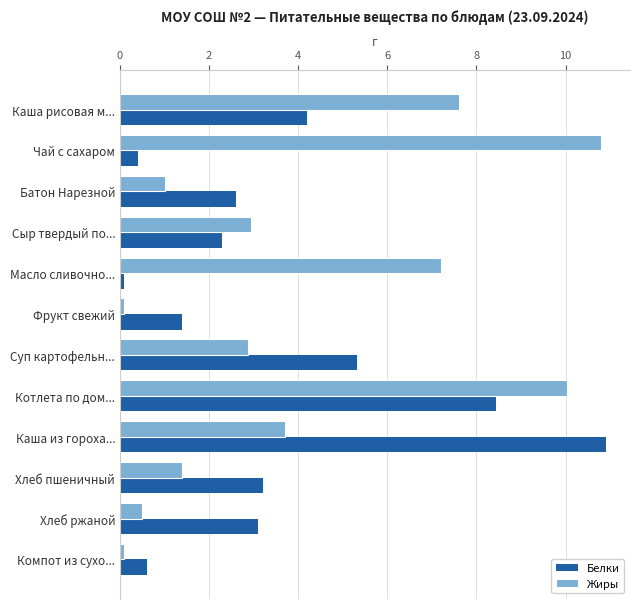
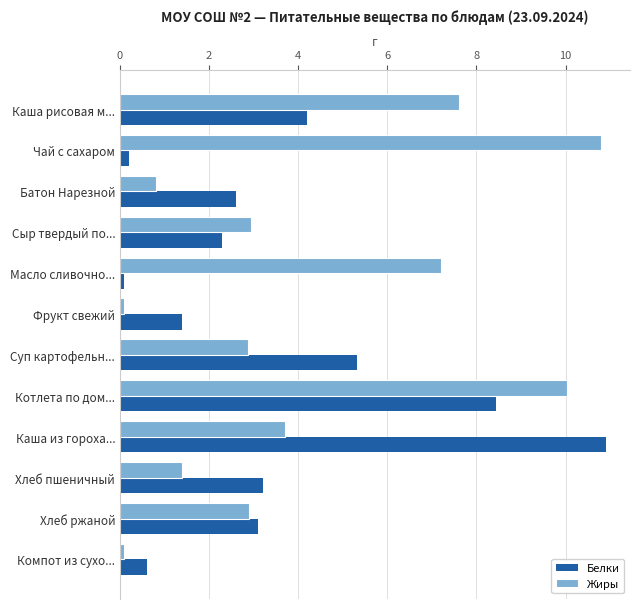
Белки, Чай с сахаром: 0.4 -> 0.2
Жиры, Батон Нарезной: 1.0 -> 0.8
Жиры, Хлеб ржаной: 0.5 -> 2.9
